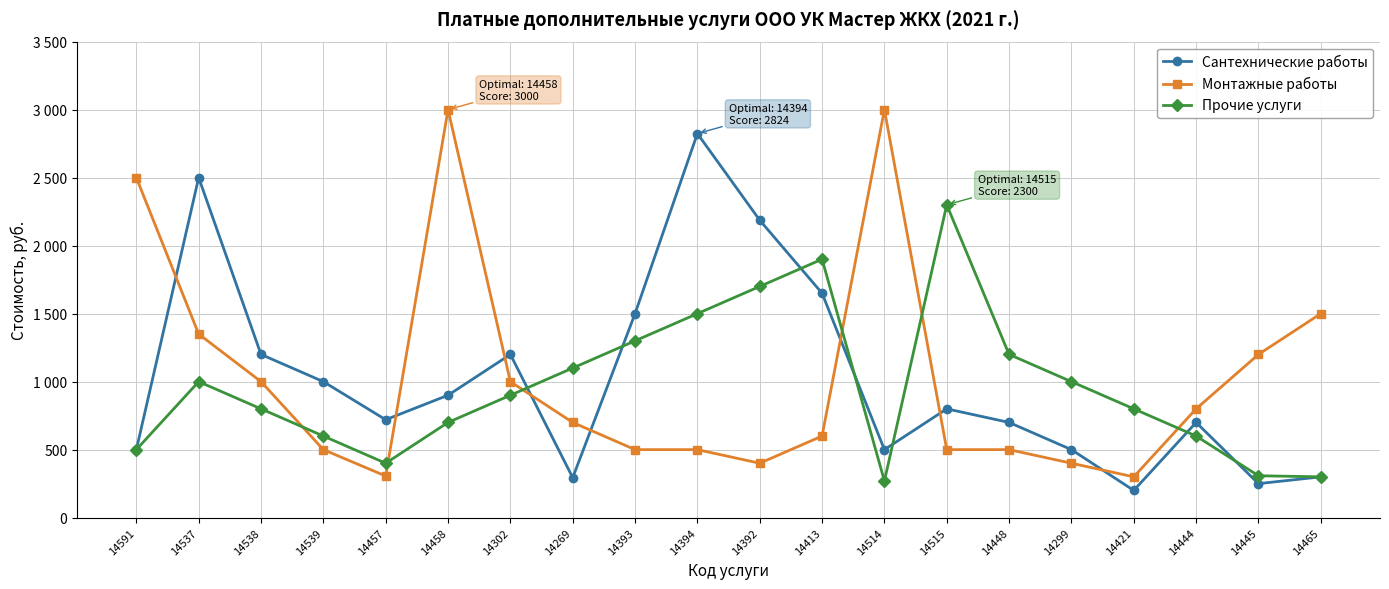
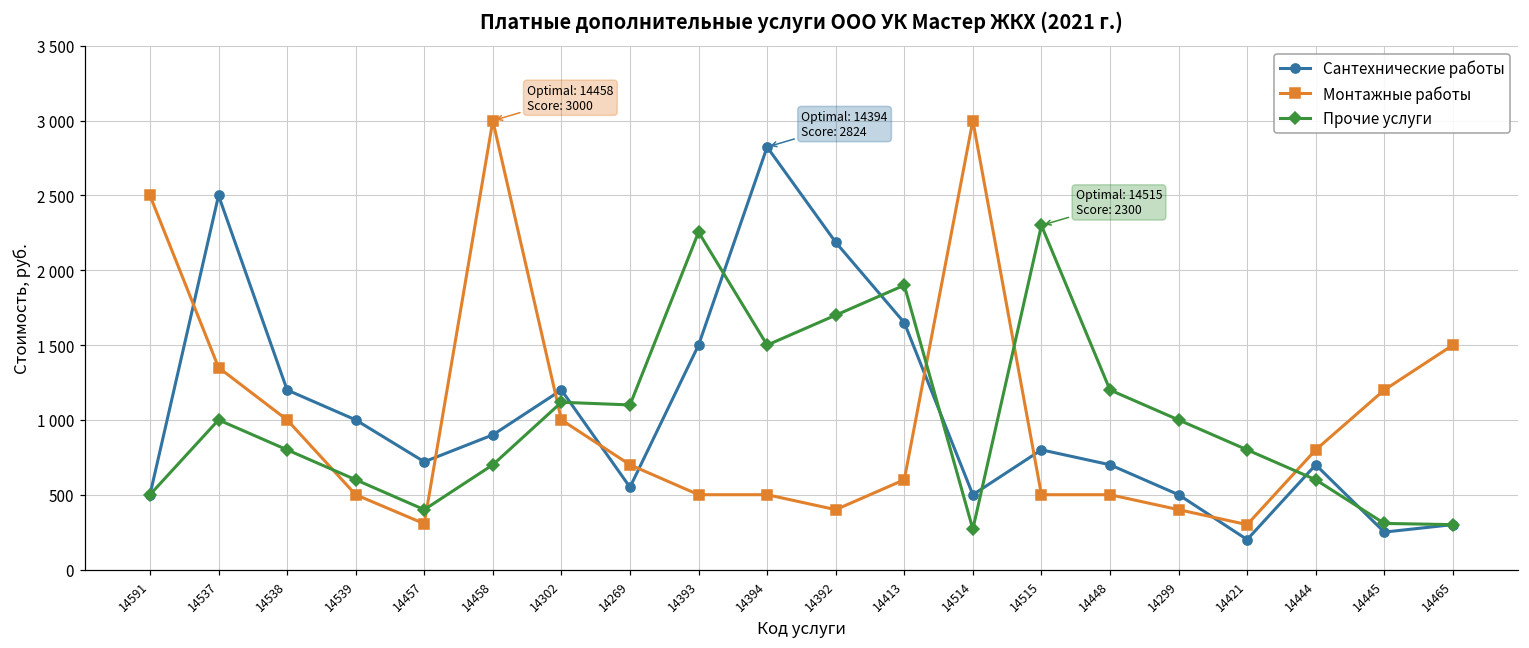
Прочие услуги, 14302: 900 -> 1120
Сантехнические работы, 14269: 290 -> 550
Прочие услуги, 14393: 1300 -> 2260
